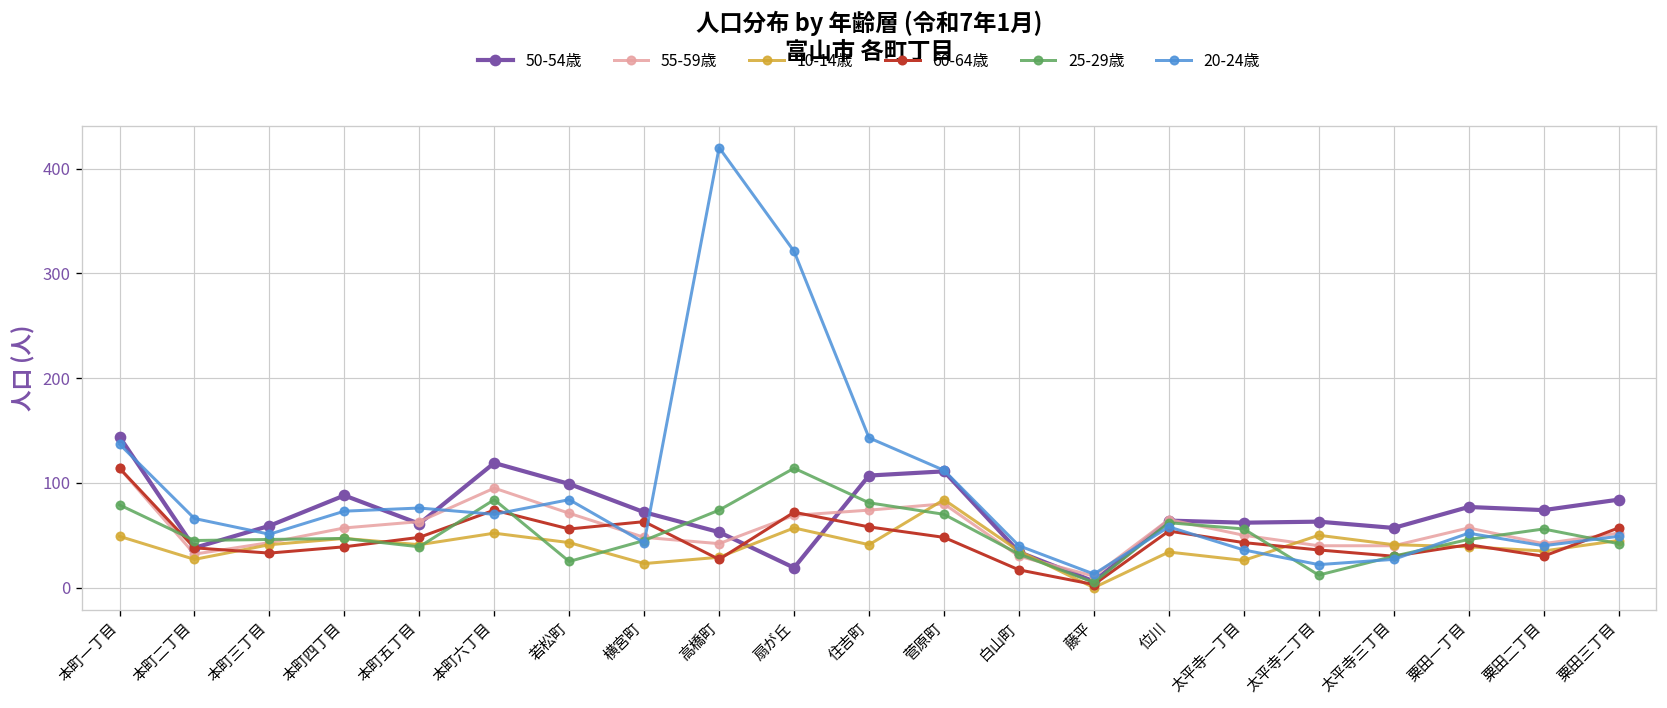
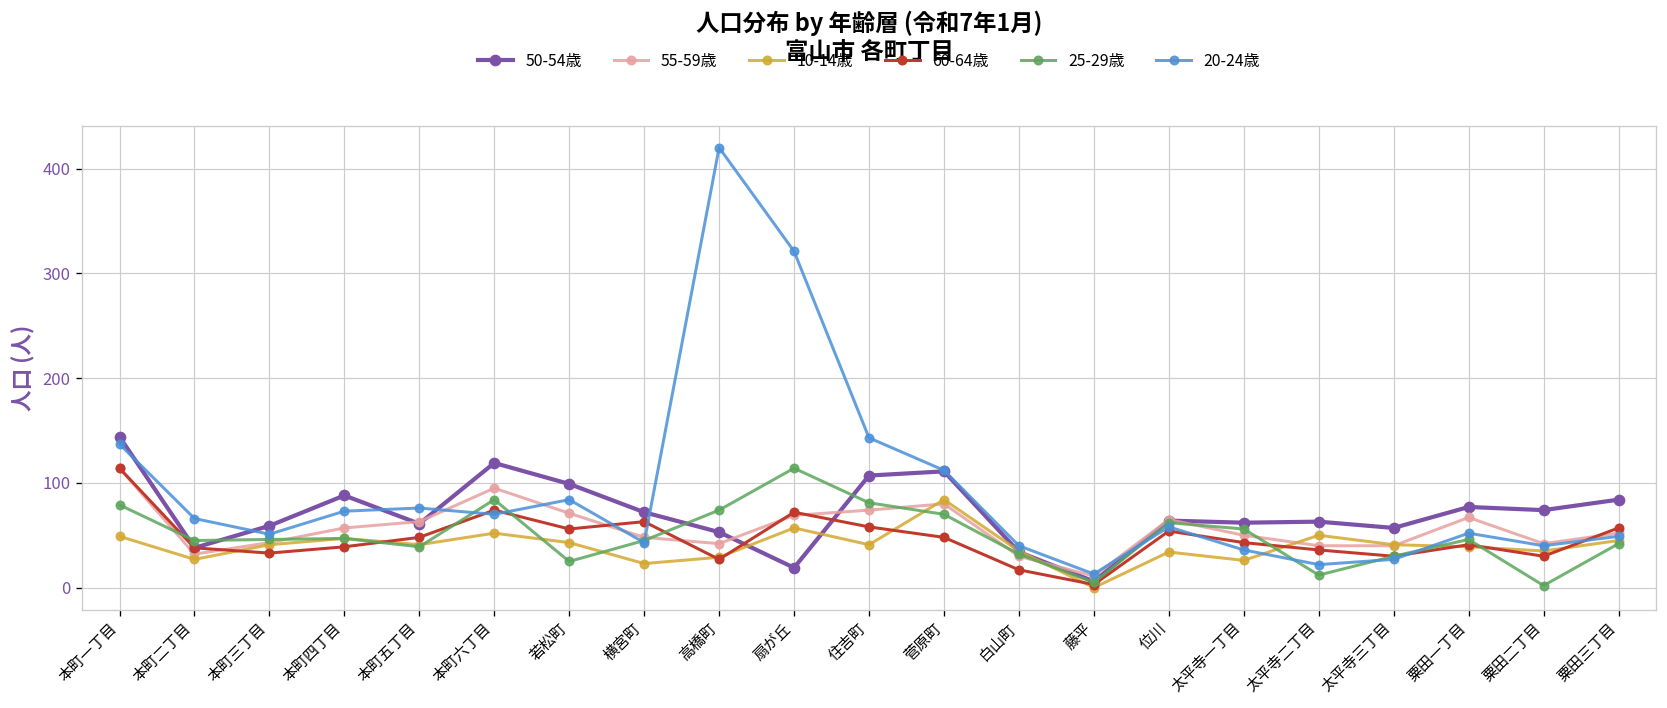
55-59歳, 粟田一丁目: 60 -> 70
25-29歳, 粟田二丁目: 60 -> 0
